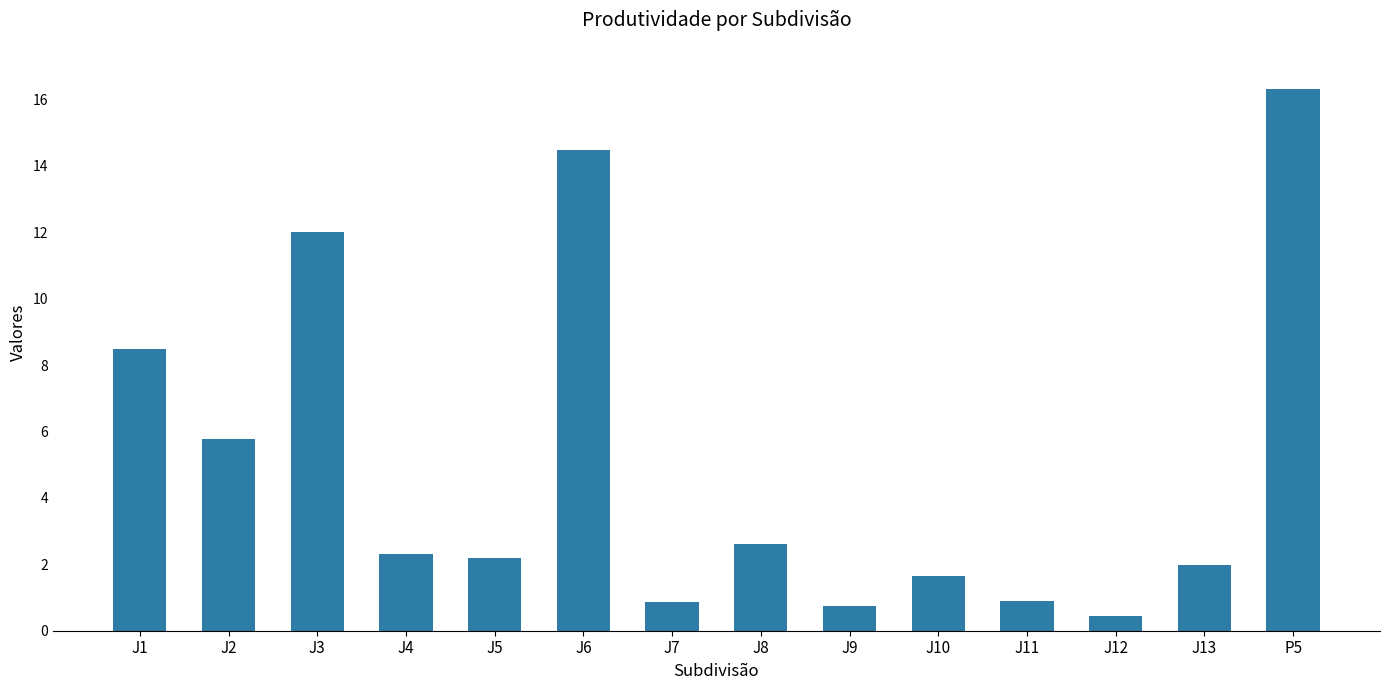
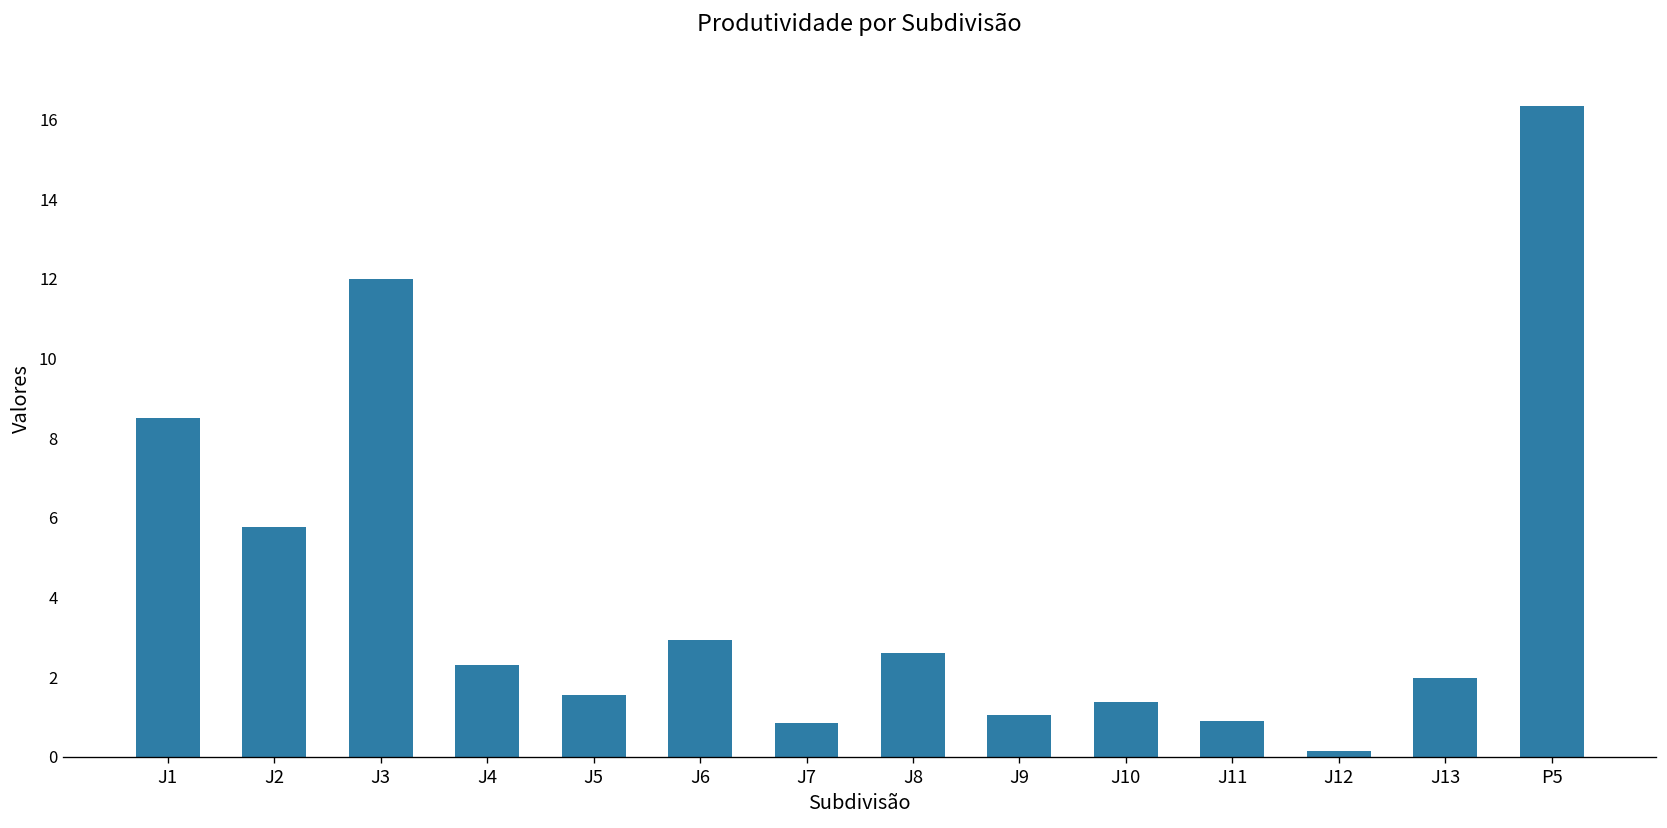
J5: 2.2 -> 1.5
J6: 14.5 -> 2.9
J9: 0.7 -> 1.1
J10: 1.7 -> 1.4
J12: 0.5 -> 0.1
